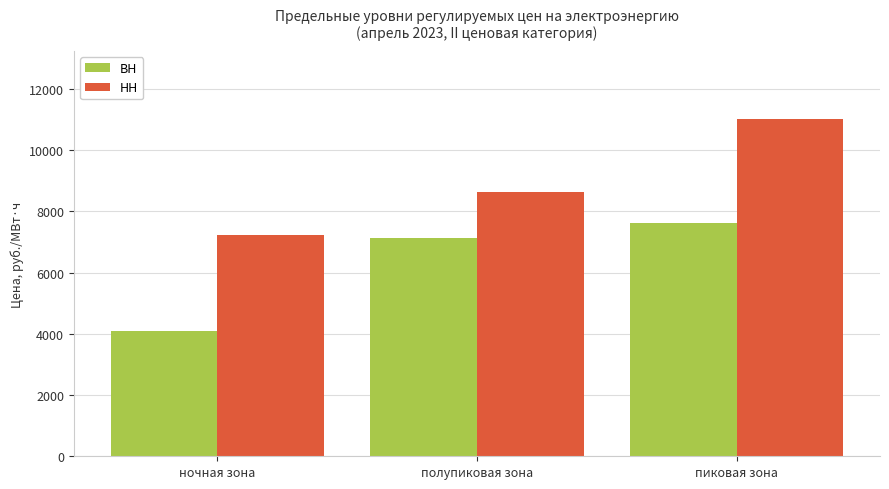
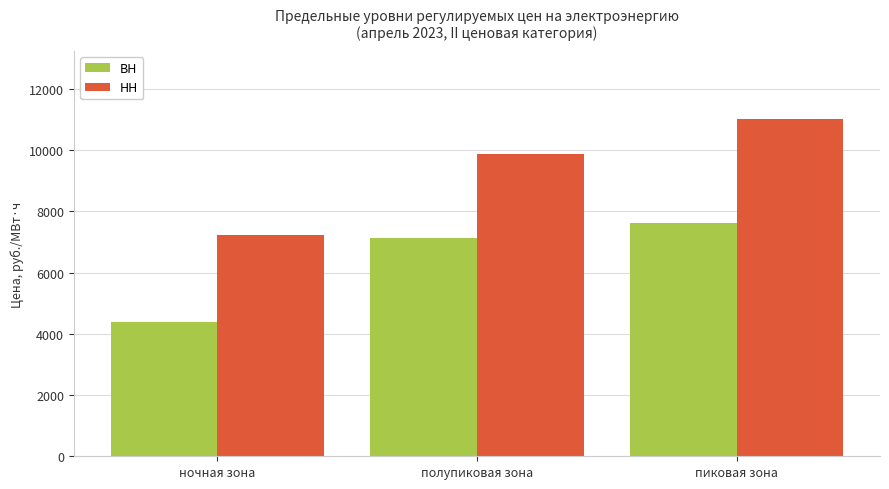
ВН, ночная зона: 4100 -> 4400
НН, полупиковая зона: 8600 -> 9900
